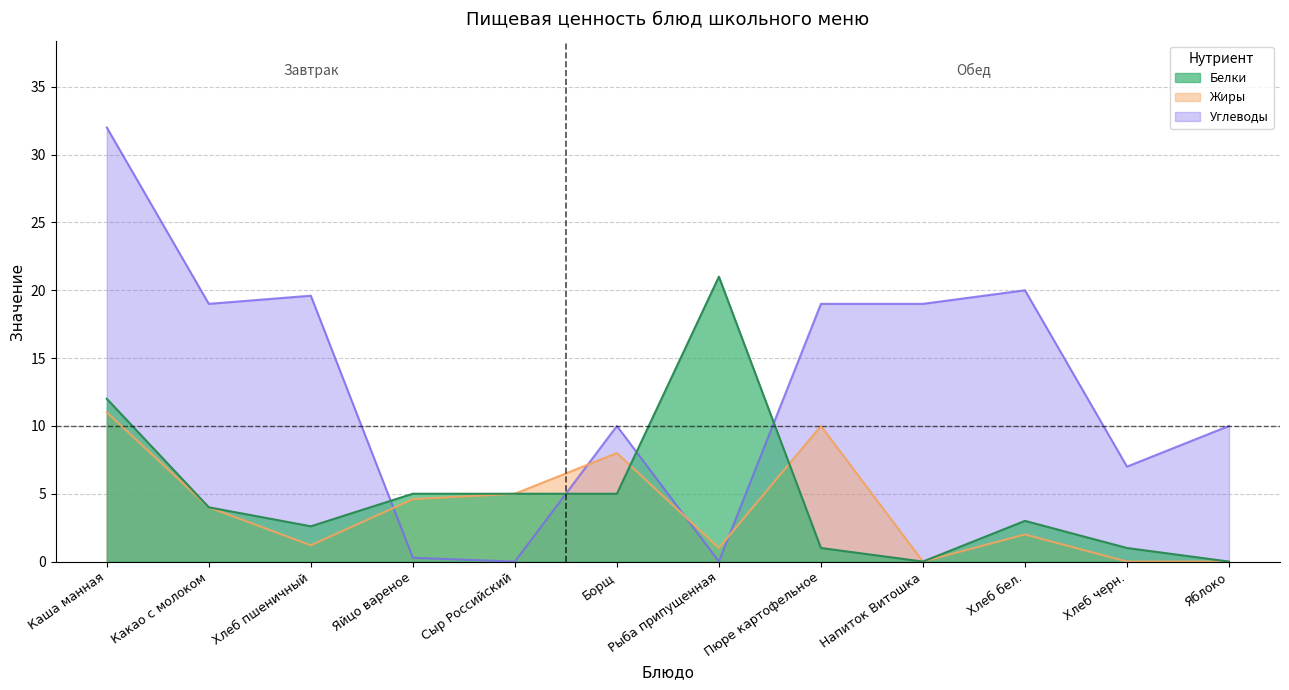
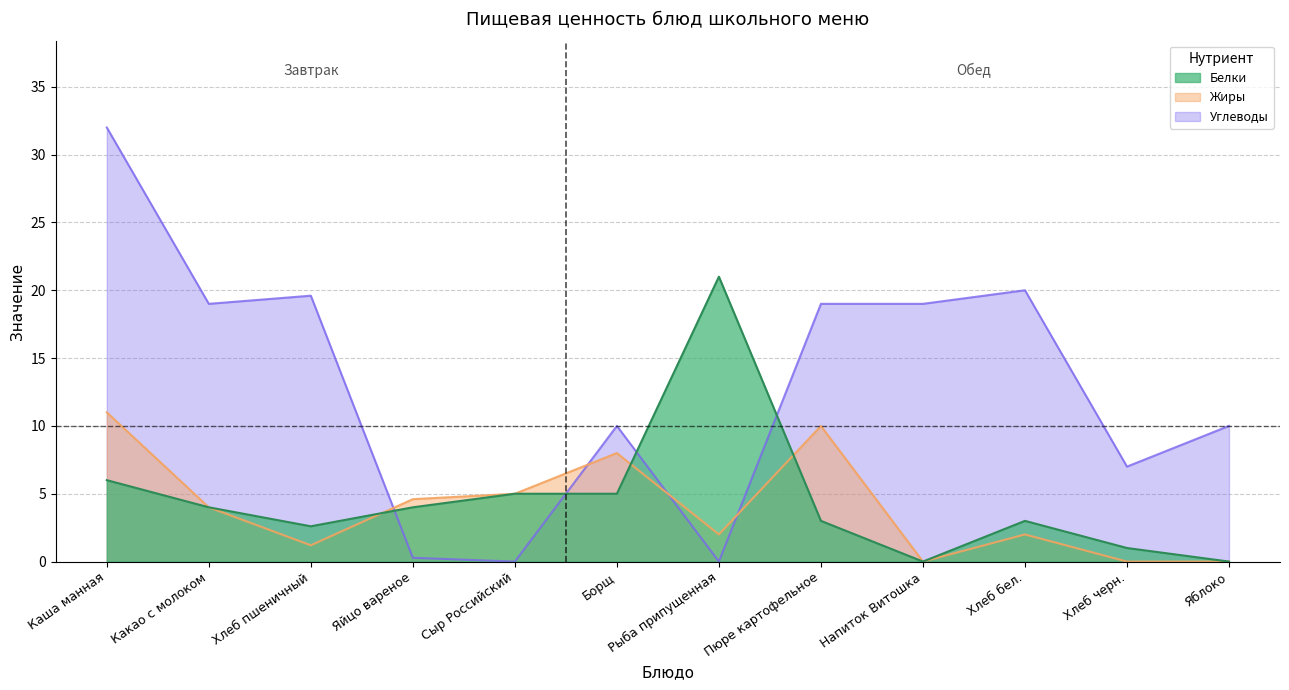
Белки, Каша манная: 12 -> 6
Белки, Яйцо вареное: 5 -> 4
Жиры, Рыба припущенная: 1 -> 2
Белки, Пюре картофельное: 1 -> 3
